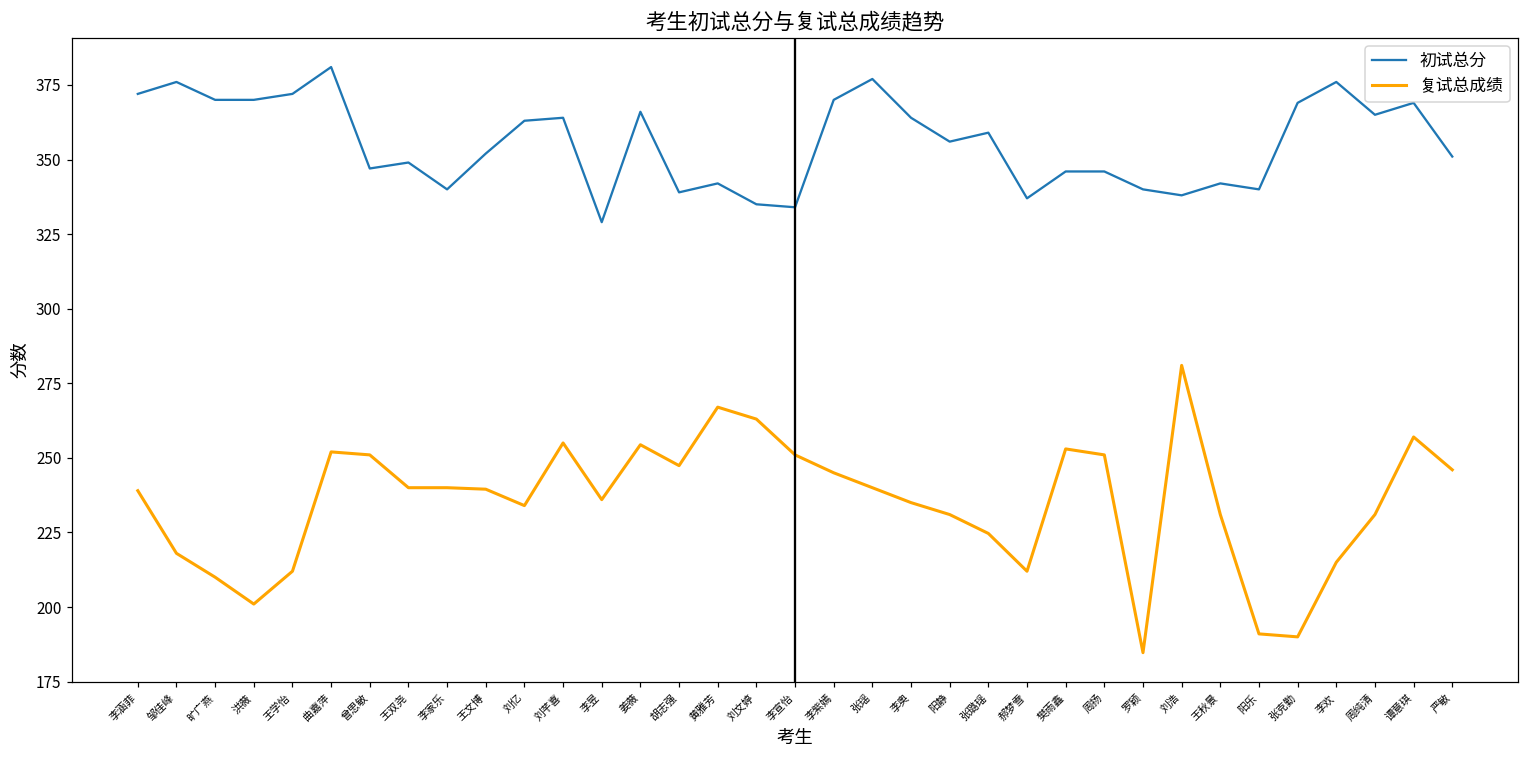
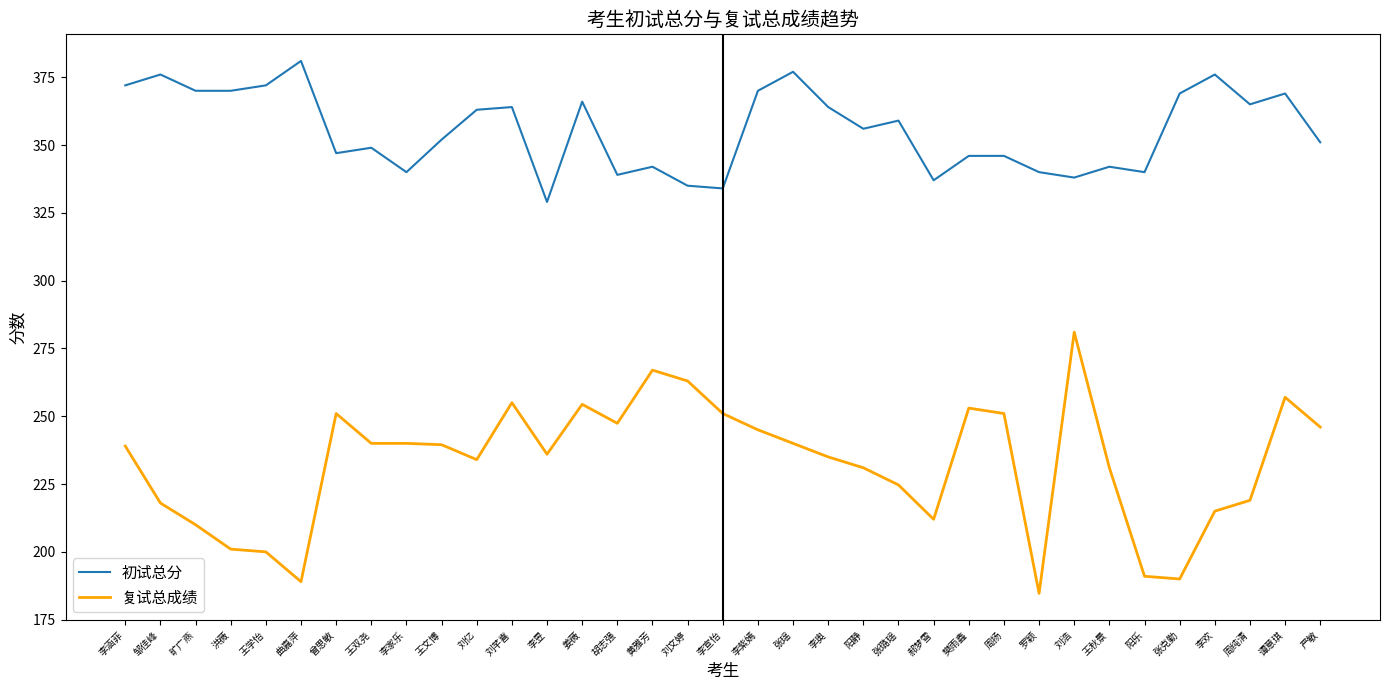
复试总成绩, 王学怡: 212 -> 200
复试总成绩, 曲嘉萍: 252 -> 189
复试总成绩, 周纯清: 231 -> 219
